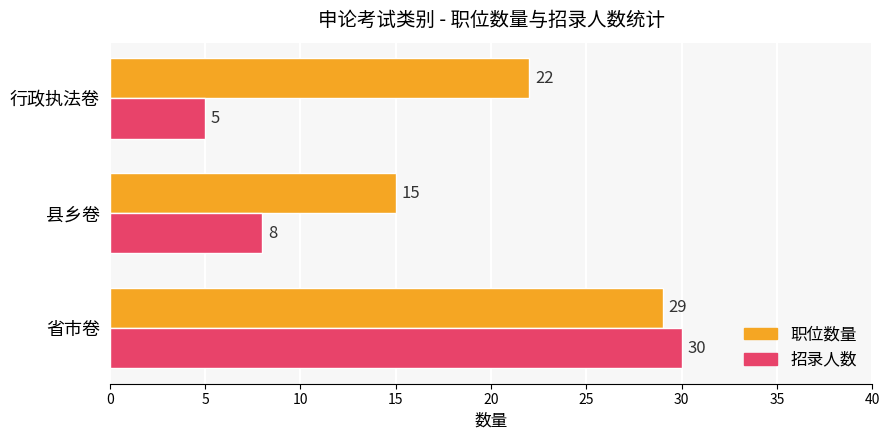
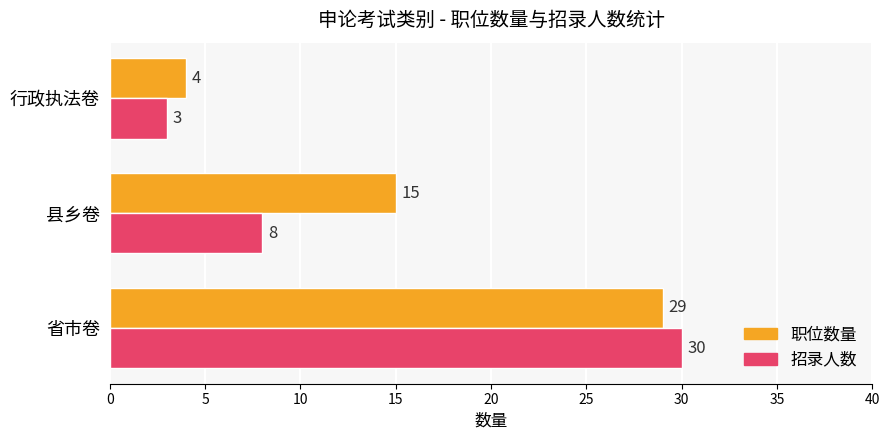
职位数量, 行政执法卷: 22 -> 4
招录人数, 行政执法卷: 5 -> 3
